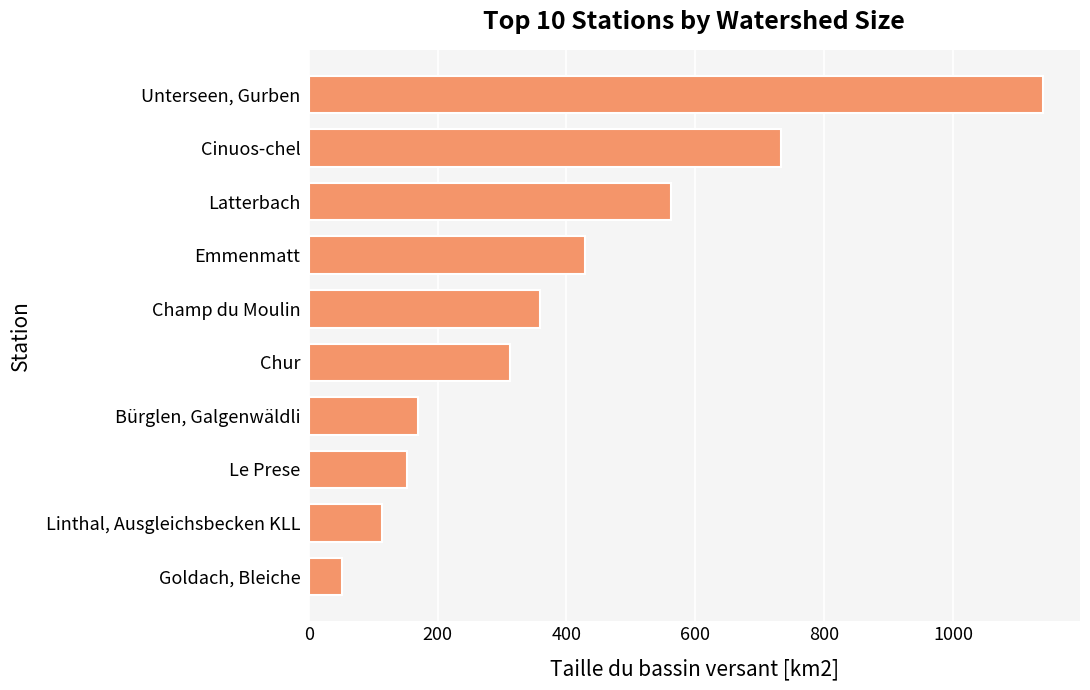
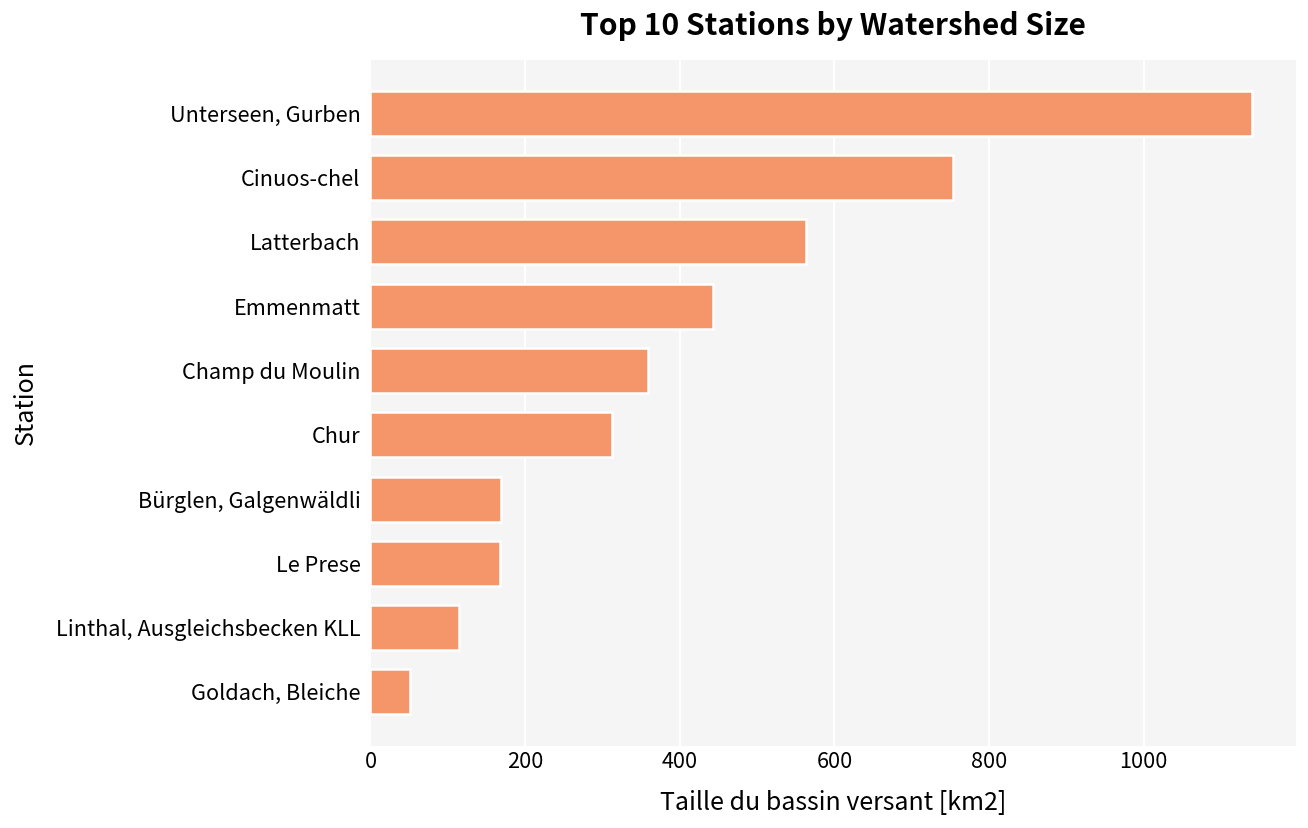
Cinuos-chel: 730 -> 750
Emmenmatt: 430 -> 440
Le Prese: 150 -> 170
